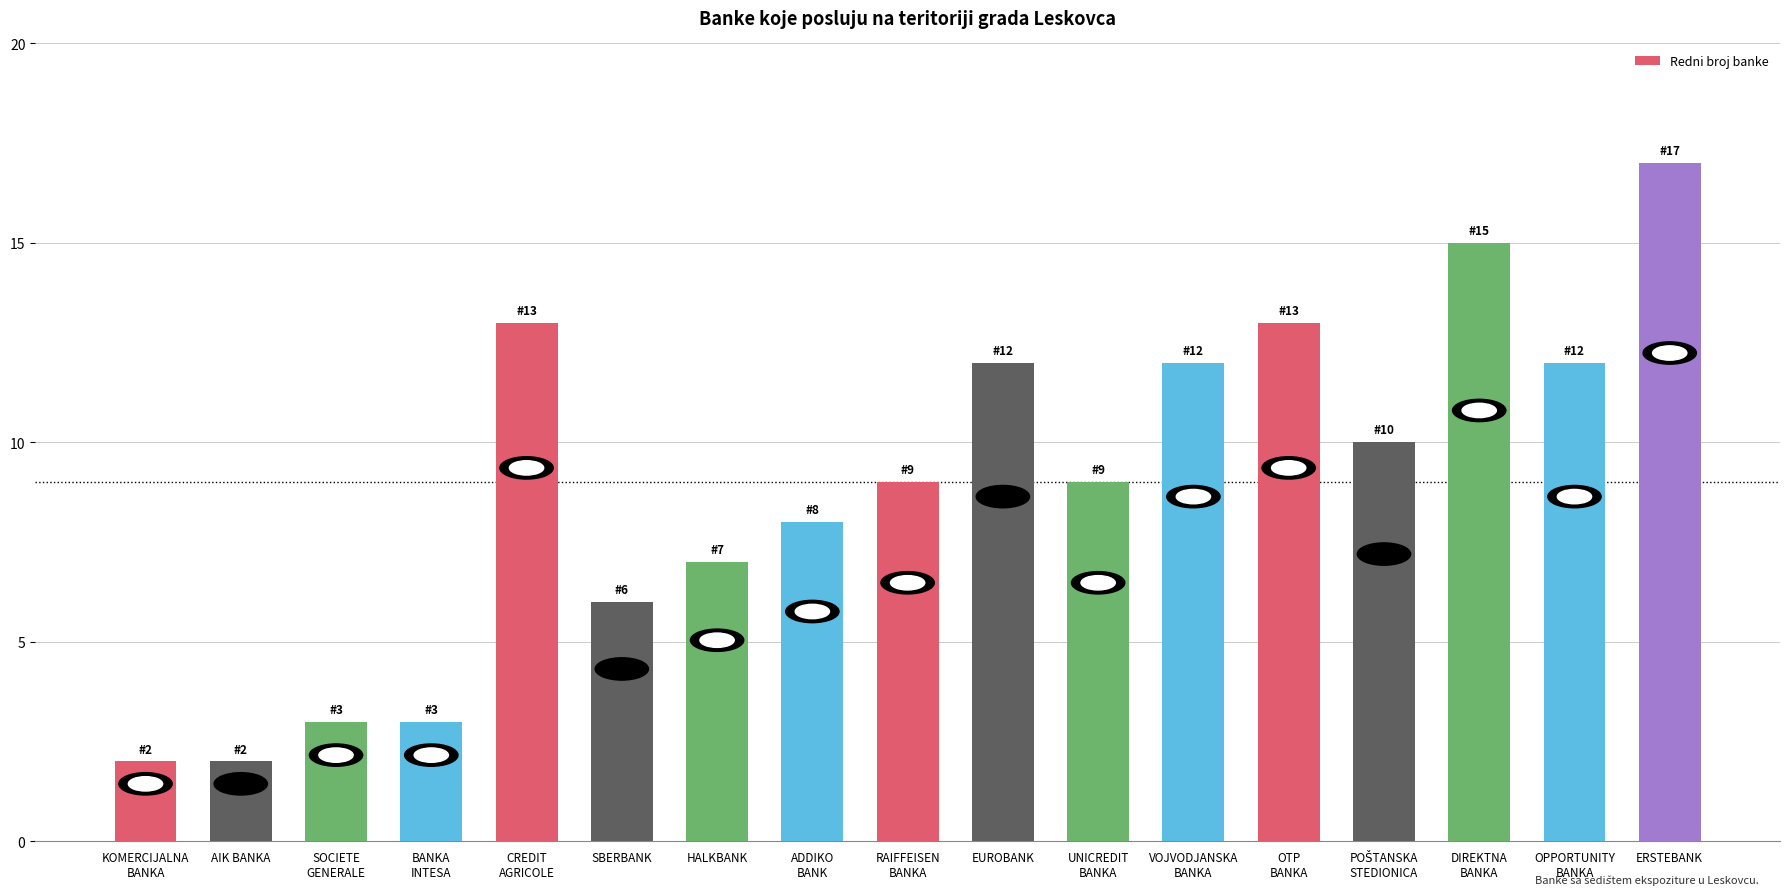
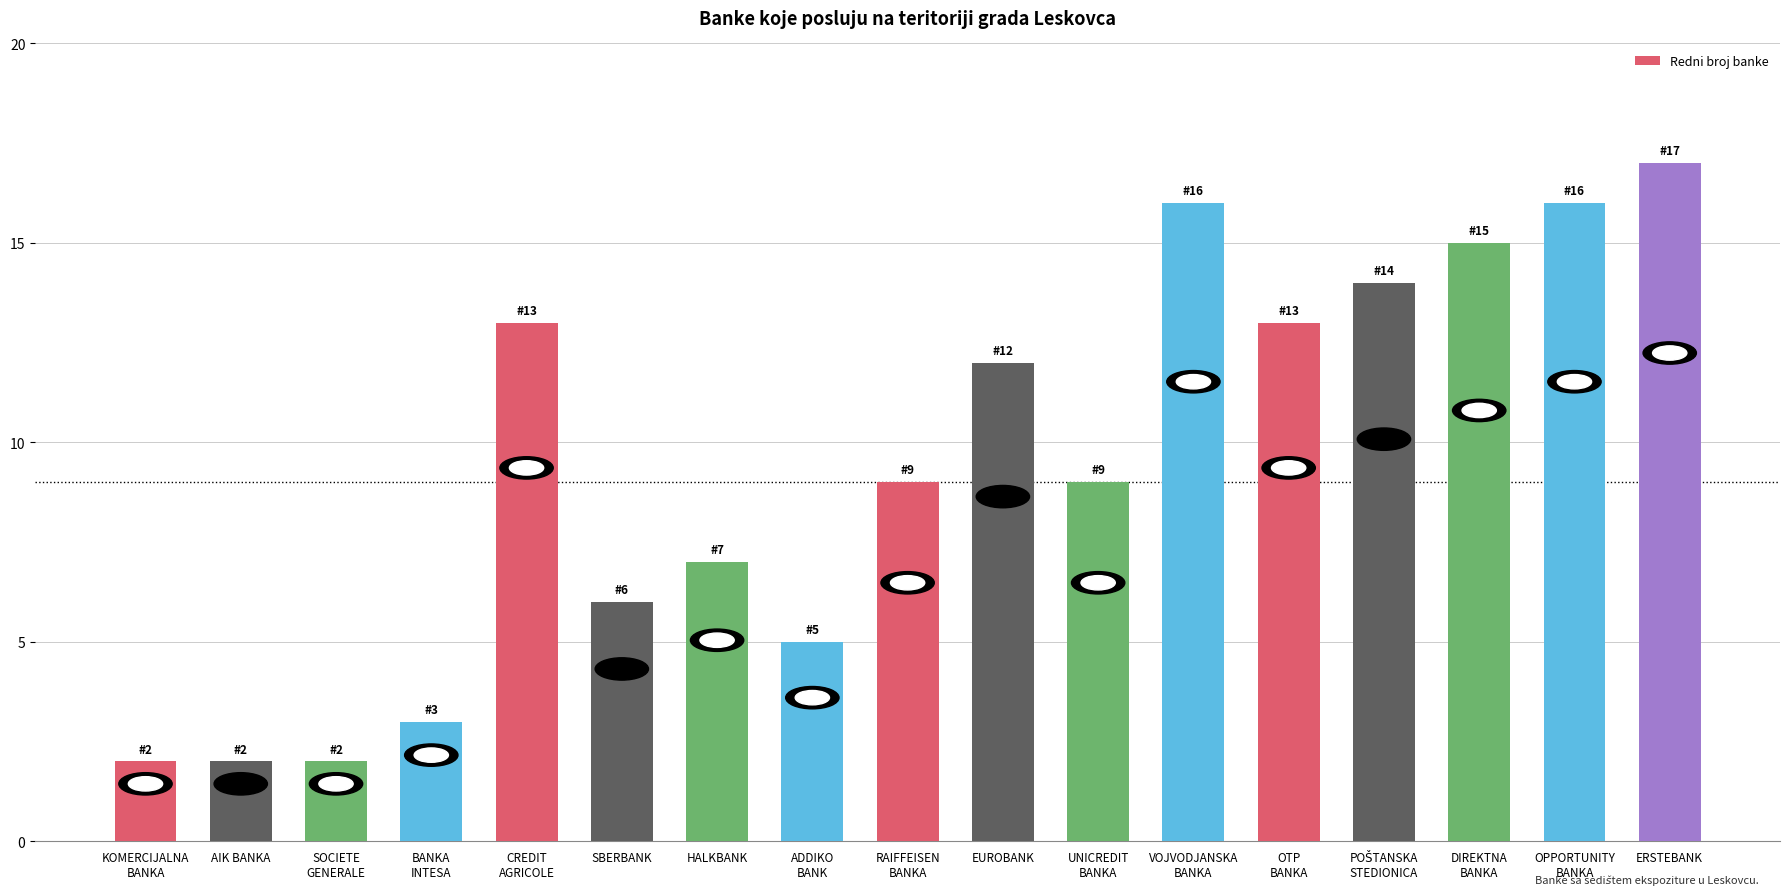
SOCIETE GENERALE: 3 -> 2
ADDIKO BANK: 8 -> 5
VOJVODJANSKA BANKA: 12 -> 16
POŠTANSKA STEDIONICA: 10 -> 14
OPPORTUNITY BANKA: 12 -> 16
